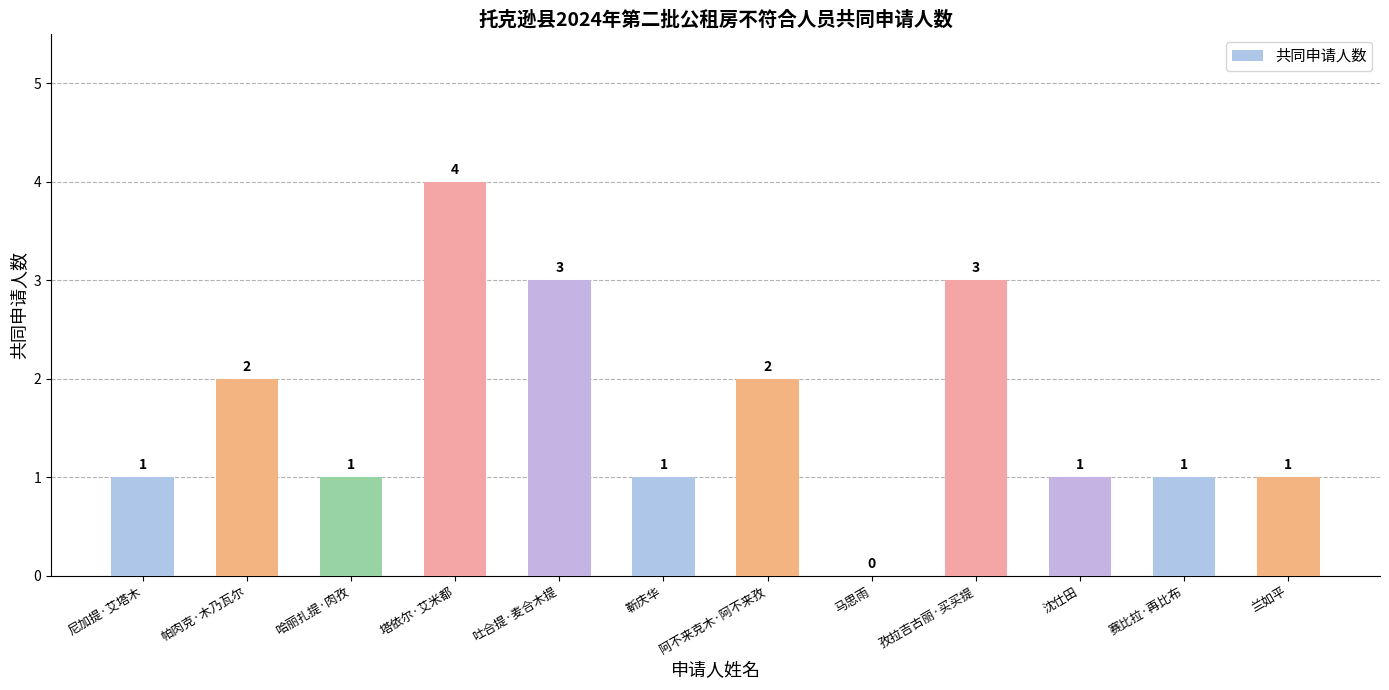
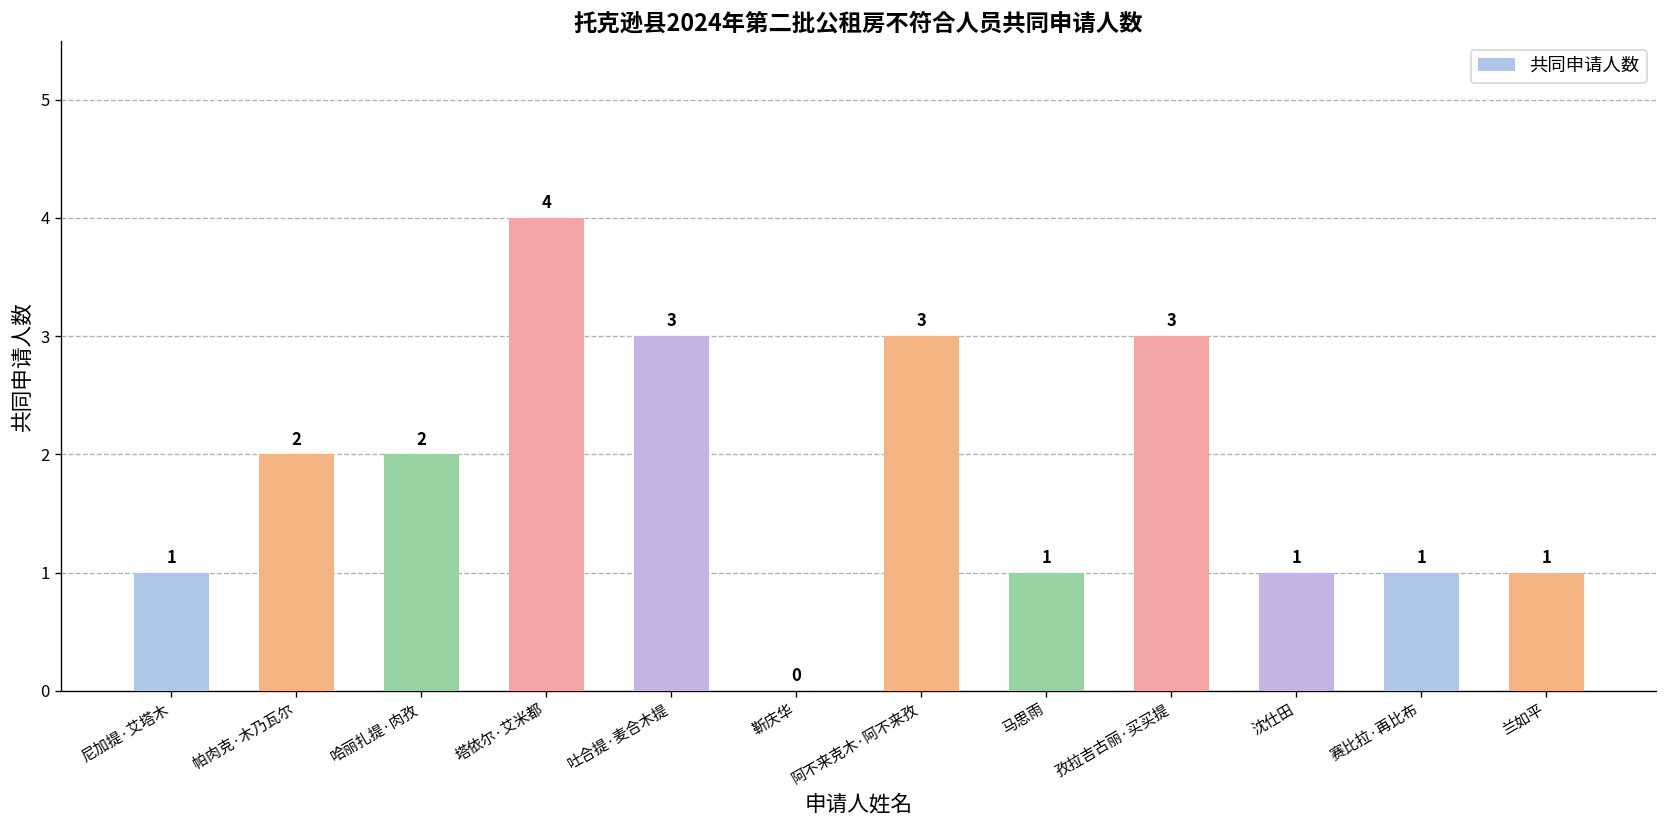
哈丽扎提·肉孜: 1 -> 2
靳庆华: 1 -> 0
阿不来克木·阿不来孜: 2 -> 3
马思雨: 0 -> 1
